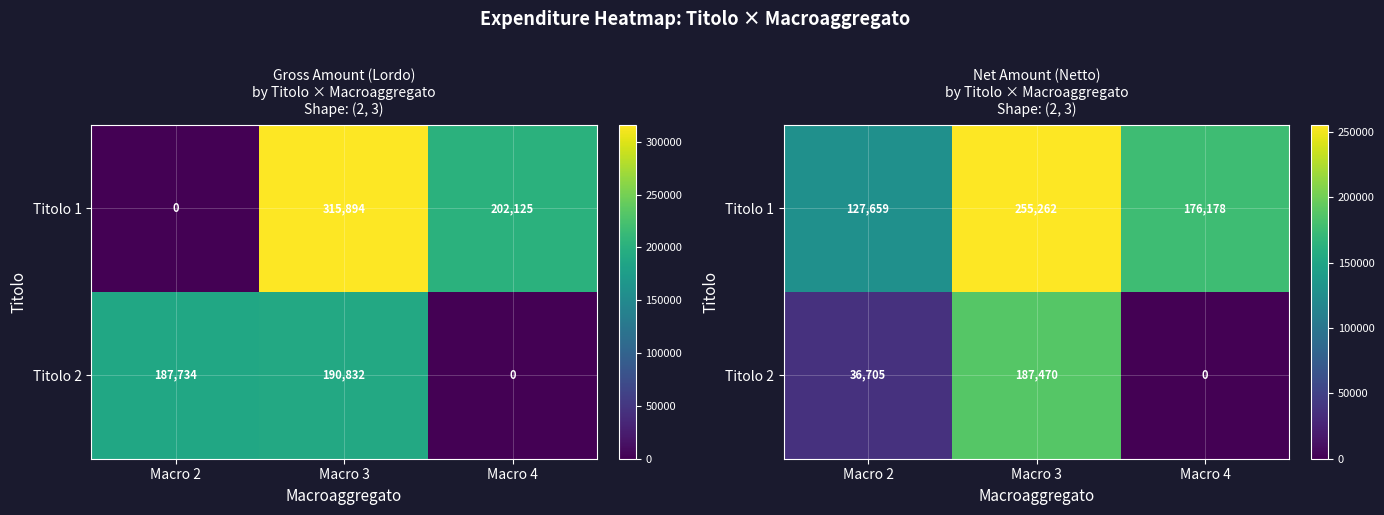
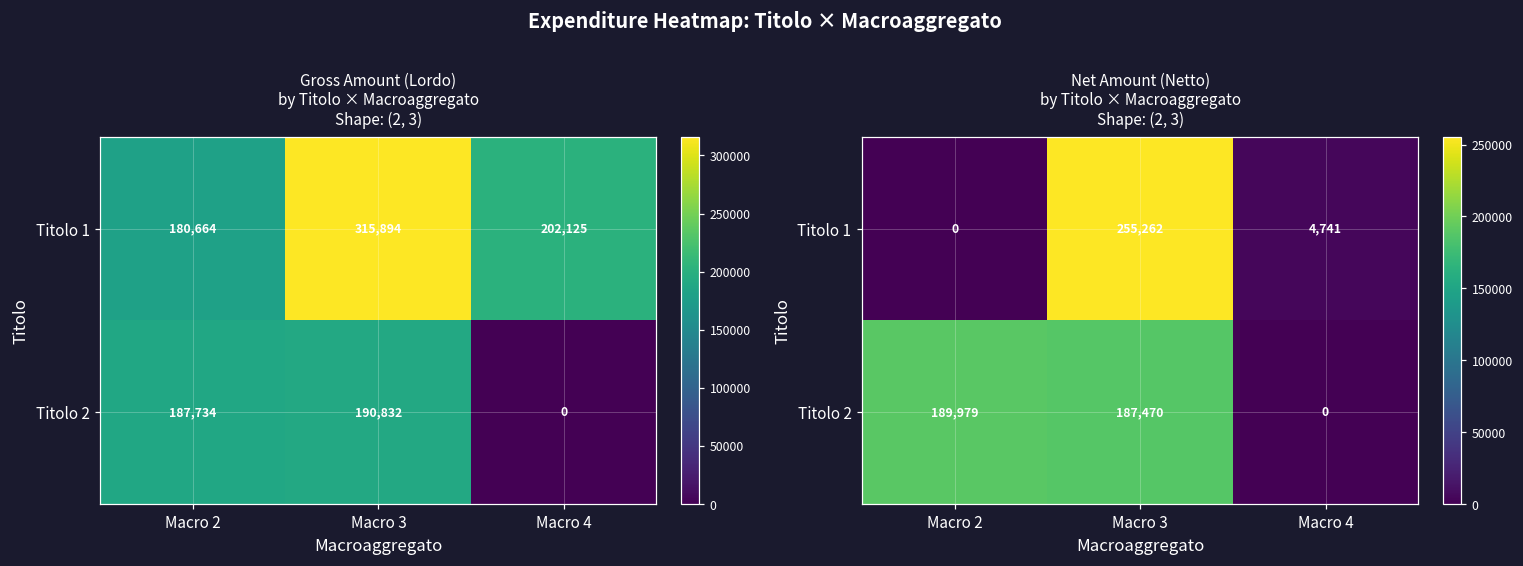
Gross Amount (Lordo) by Titolo × Macroaggregato Shape: (2, 3), Titolo 1, Macro 2: 0 -> 180,664
Net Amount (Netto) by Titolo × Macroaggregato Shape: (2, 3), Titolo 1, Macro 2: 127,659 -> 0
Net Amount (Netto) by Titolo × Macroaggregato Shape: (2, 3), Titolo 1, Macro 4: 176,178 -> 4,741
Net Amount (Netto) by Titolo × Macroaggregato Shape: (2, 3), Titolo 2, Macro 2: 36,705 -> 189,979
